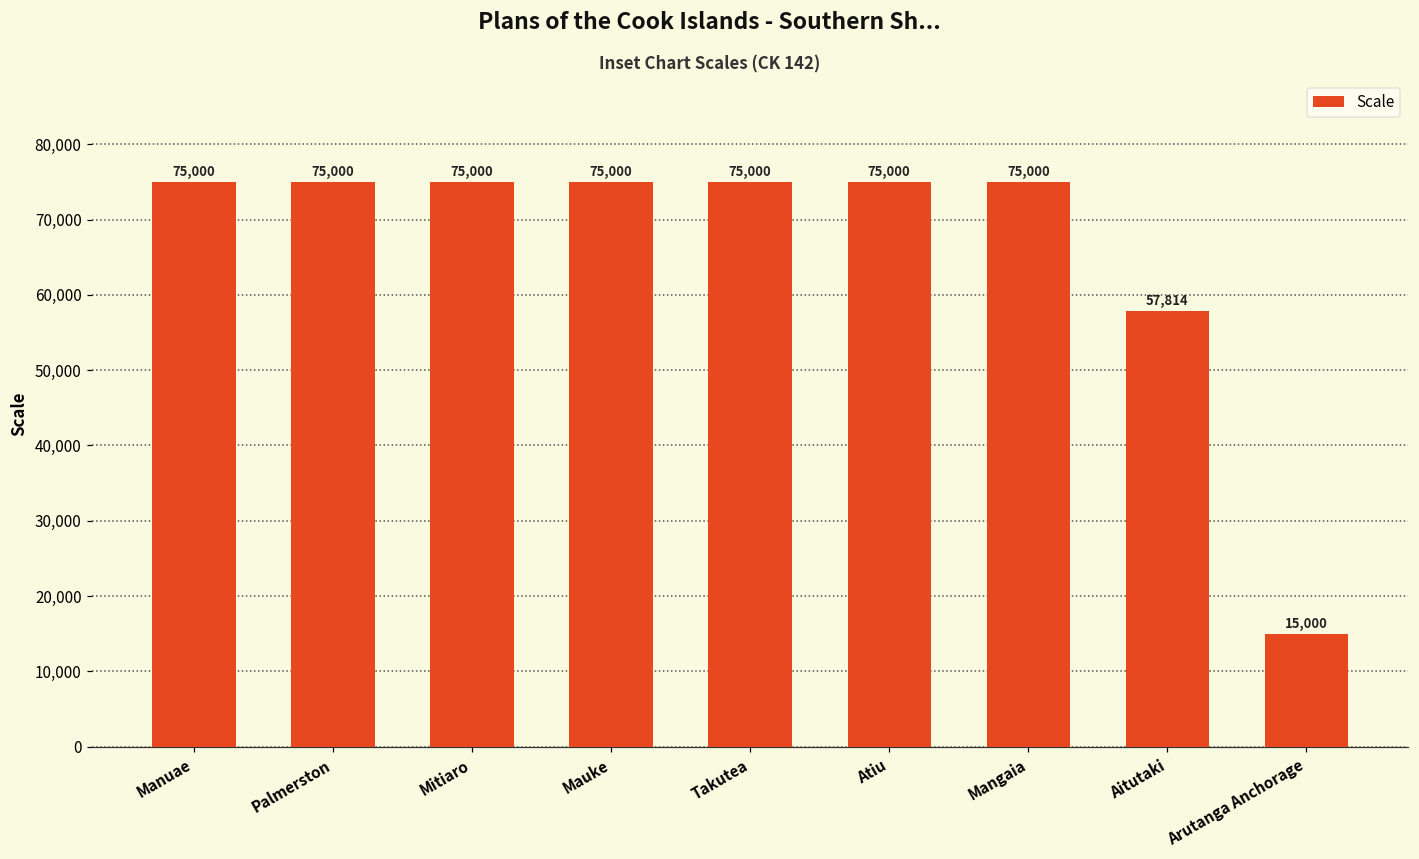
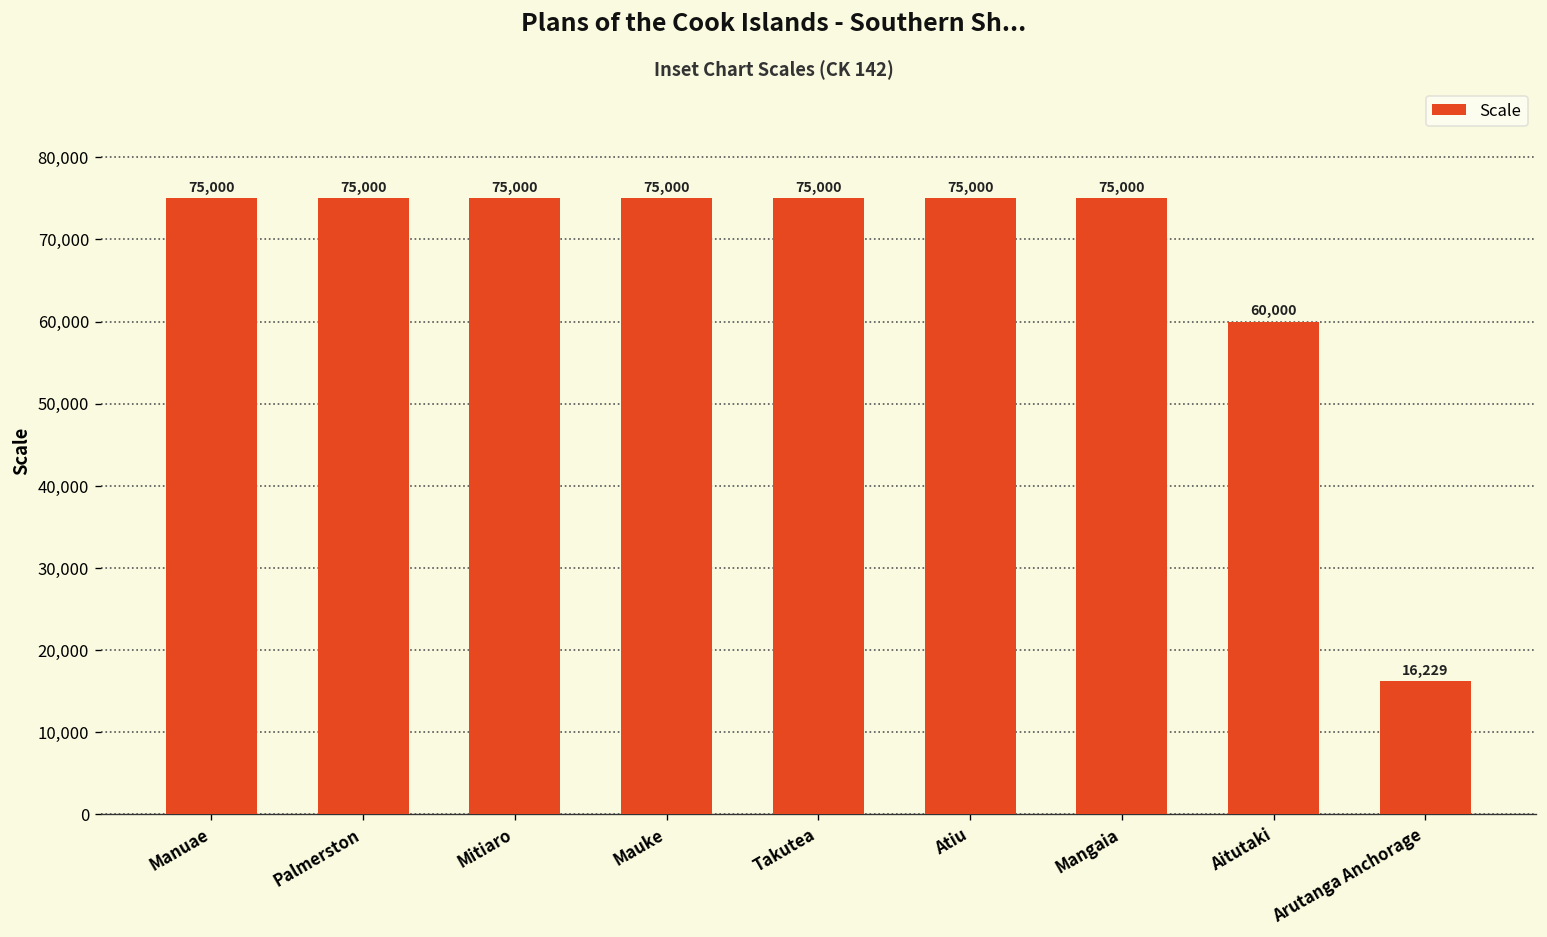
Aitutaki: 57,814 -> 60,000
Arutanga Anchorage: 15,000 -> 16,229
